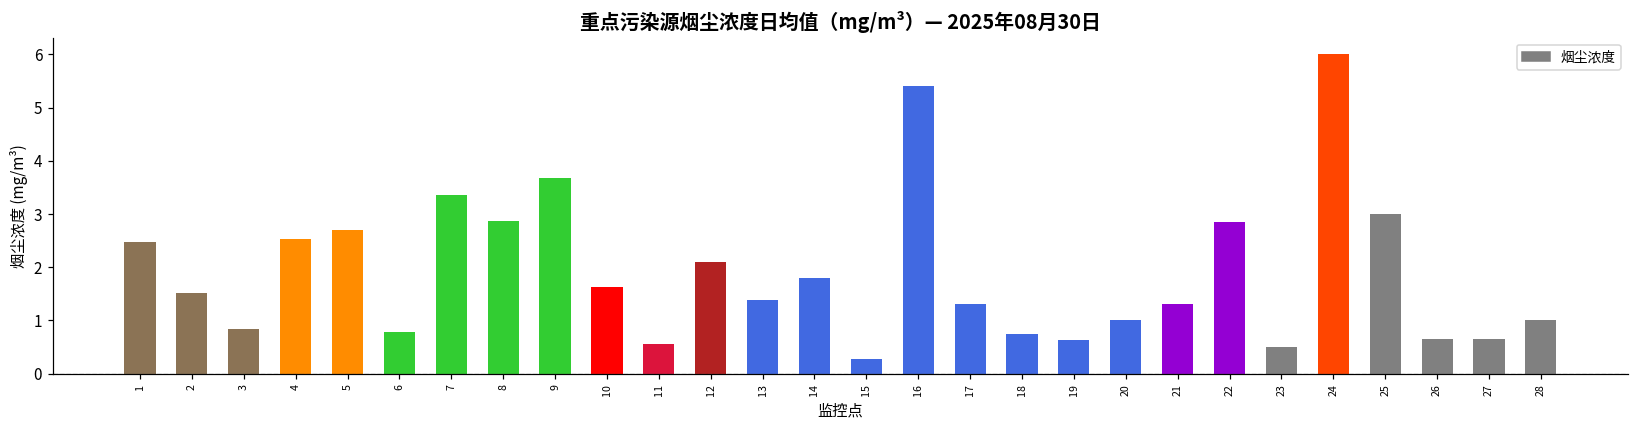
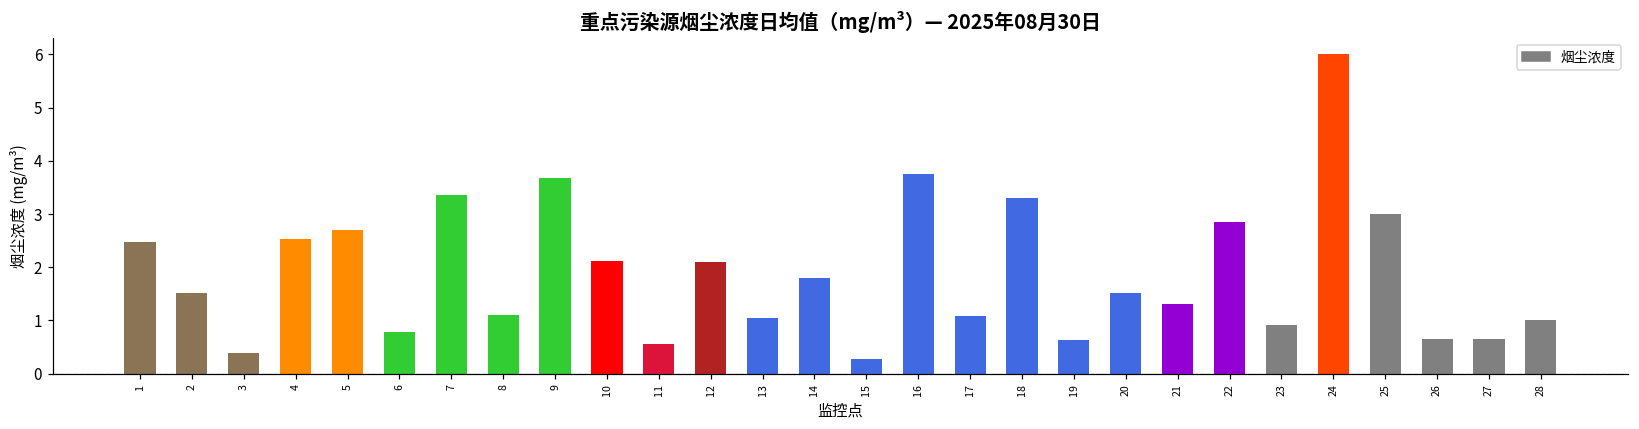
3: 0.8 -> 0.4
8: 2.9 -> 1.1
10: 1.6 -> 2.1
13: 1.4 -> 1.0
16: 5.4 -> 3.7
17: 1.3 -> 1.1
18: 0.7 -> 3.3
20: 1.0 -> 1.5
23: 0.5 -> 0.9
